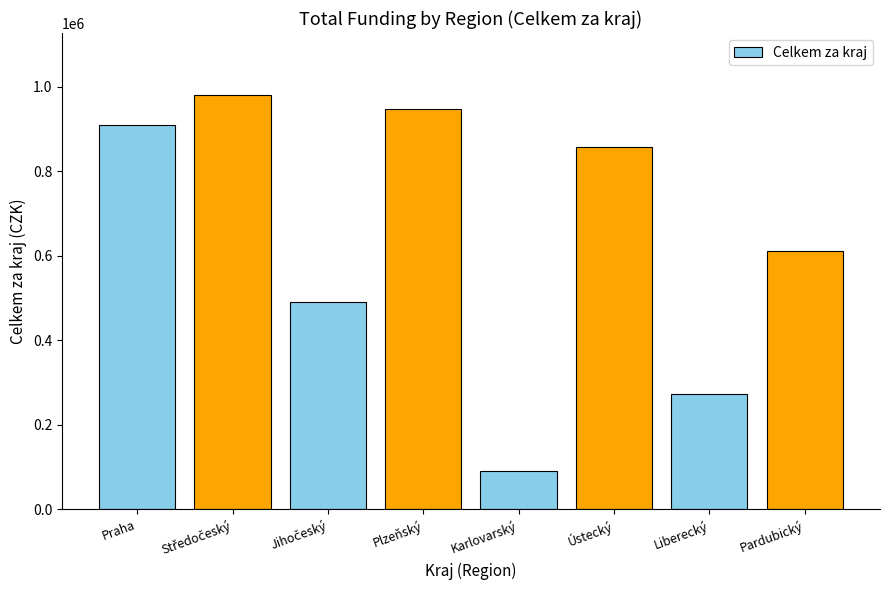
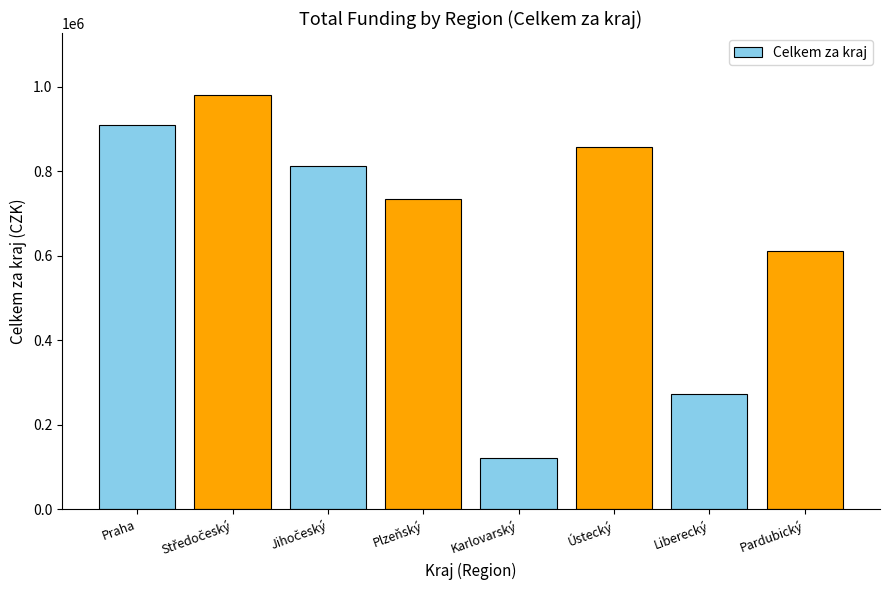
Jihočeský: 490000 -> 810000
Plzeňský: 950000 -> 740000
Karlovarský: 90000 -> 120000
